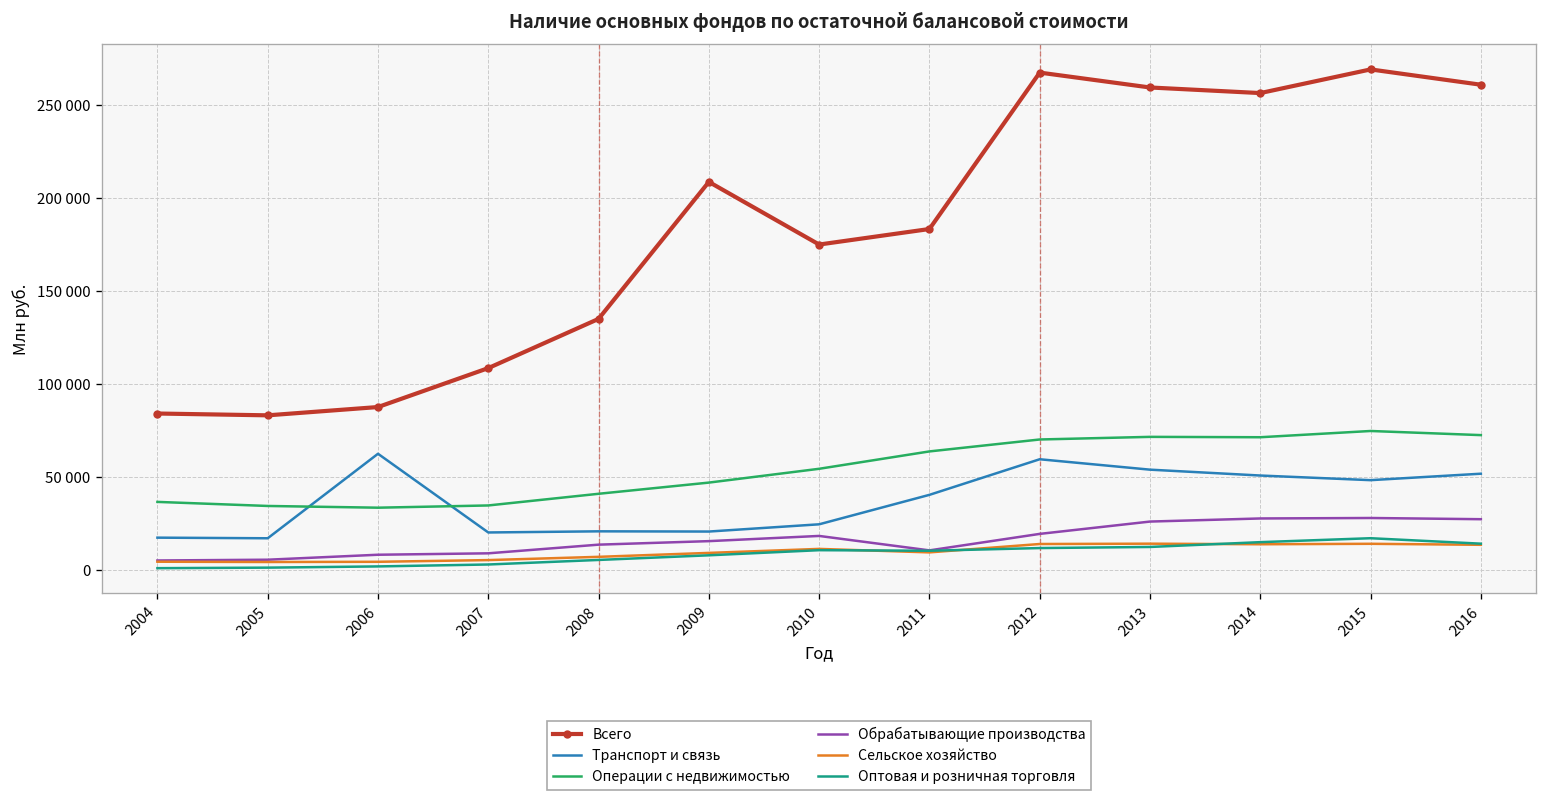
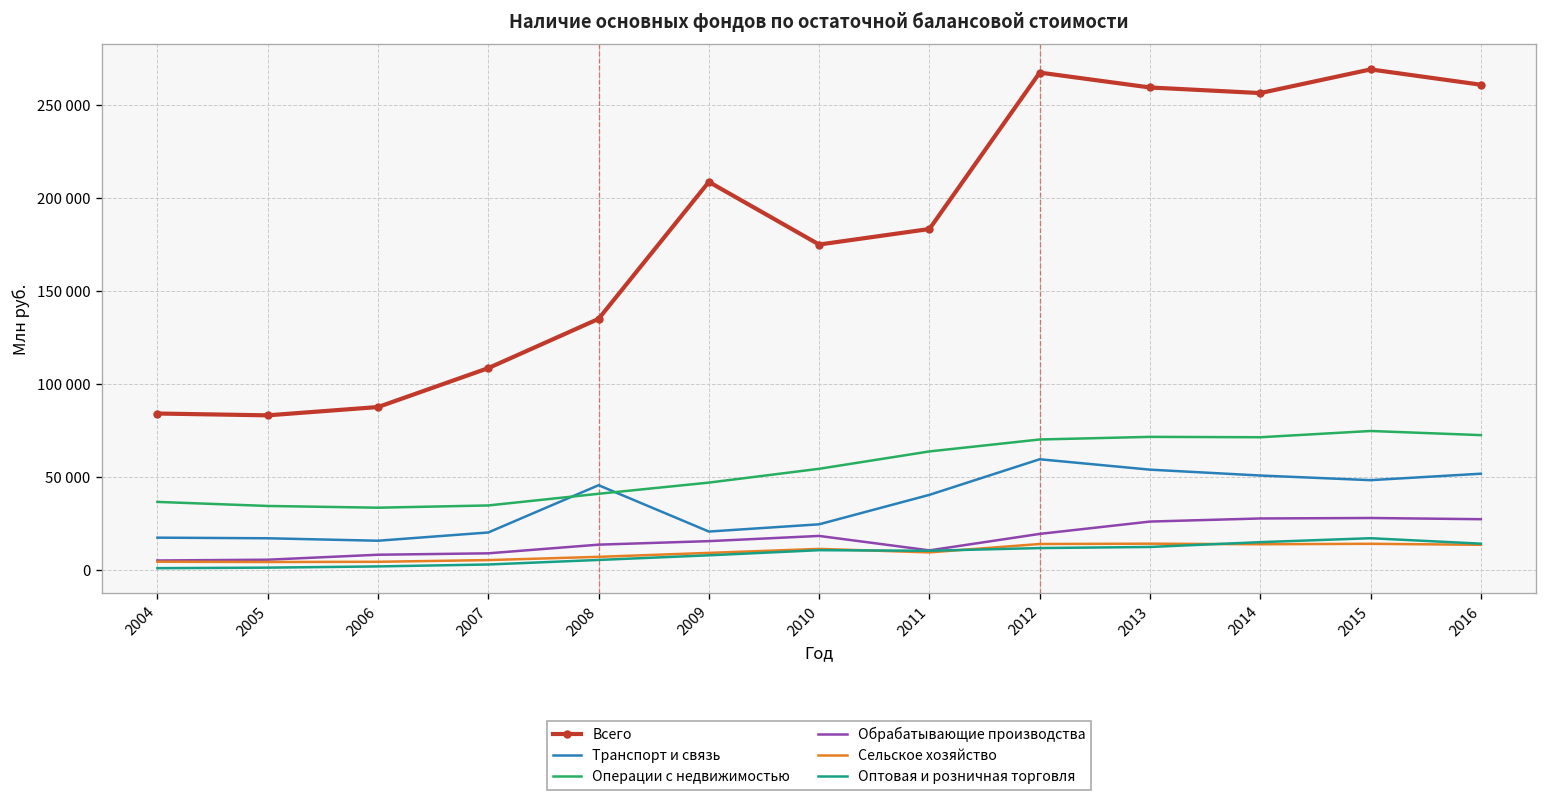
Транспорт и связь, 2006: 63000 -> 16000
Транспорт и связь, 2008: 21000 -> 46000
